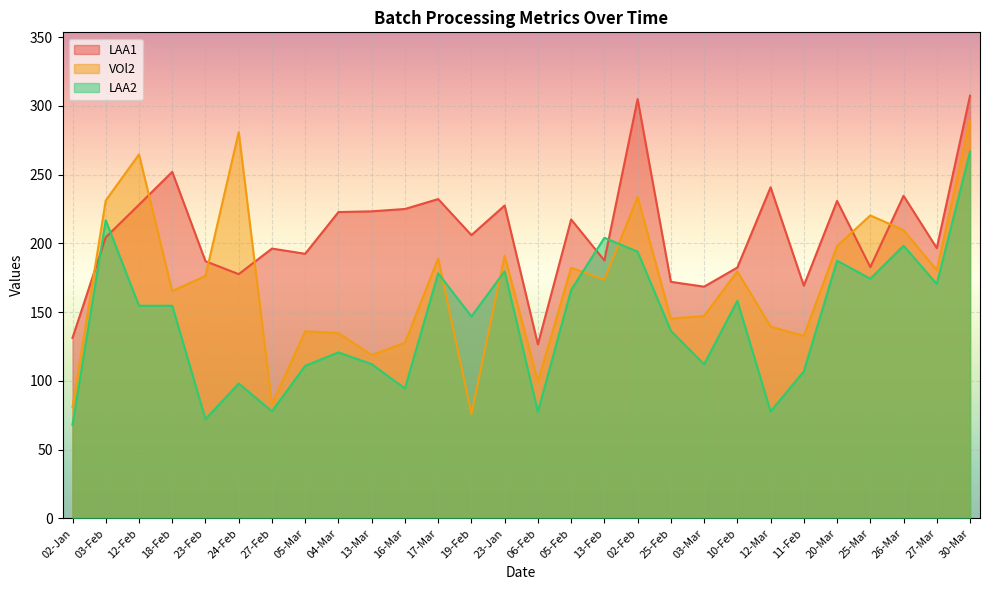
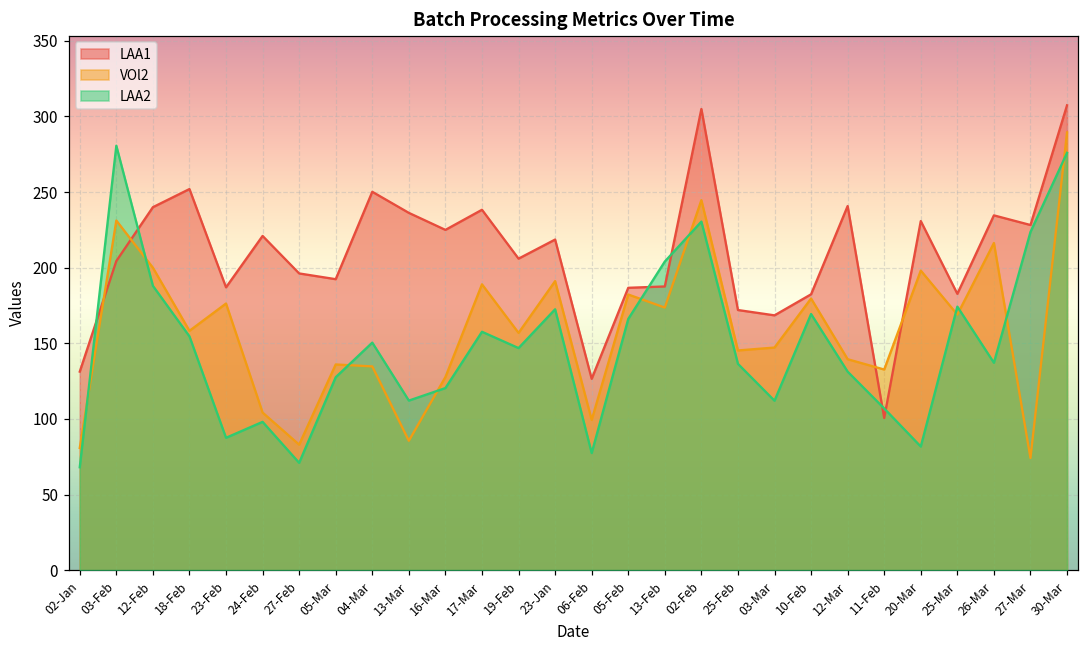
LAA2, 03-Feb: 217 -> 281
LAA1, 12-Feb: 228 -> 240
VOl2, 12-Feb: 265 -> 200
LAA2, 12-Feb: 155 -> 188
VOl2, 18-Feb: 165 -> 158
LAA2, 23-Feb: 72 -> 88
LAA1, 24-Feb: 178 -> 221
VOl2, 24-Feb: 281 -> 104
LAA2, 27-Feb: 78 -> 71
LAA2, 05-Mar: 111 -> 128
LAA1, 04-Mar: 223 -> 250
LAA2, 04-Mar: 121 -> 150
LAA1, 13-Mar: 223 -> 236
VOl2, 13-Mar: 119 -> 86
LAA2, 16-Mar: 94 -> 120
LAA1, 17-Mar: 232 -> 238
LAA2, 17-Mar: 178 -> 158
VOl2, 19-Feb: 76 -> 157
LAA1, 23-Jan: 228 -> 219
LAA2, 23-Jan: 180 -> 172
LAA1, 05-Feb: 217 -> 187
VOl2, 02-Feb: 234 -> 245
LAA2, 02-Feb: 194 -> 230
LAA2, 10-Feb: 158 -> 169
LAA2, 12-Mar: 78 -> 131
LAA1, 11-Feb: 169 -> 101
LAA2, 20-Mar: 187 -> 82
VOl2, 25-Mar: 220 -> 169
VOl2, 26-Mar: 210 -> 216
LAA2, 26-Mar: 198 -> 137
LAA1, 27-Mar: 197 -> 228
VOl2, 27-Mar: 181 -> 74
LAA2, 27-Mar: 170 -> 224
LAA2, 30-Mar: 267 -> 276
